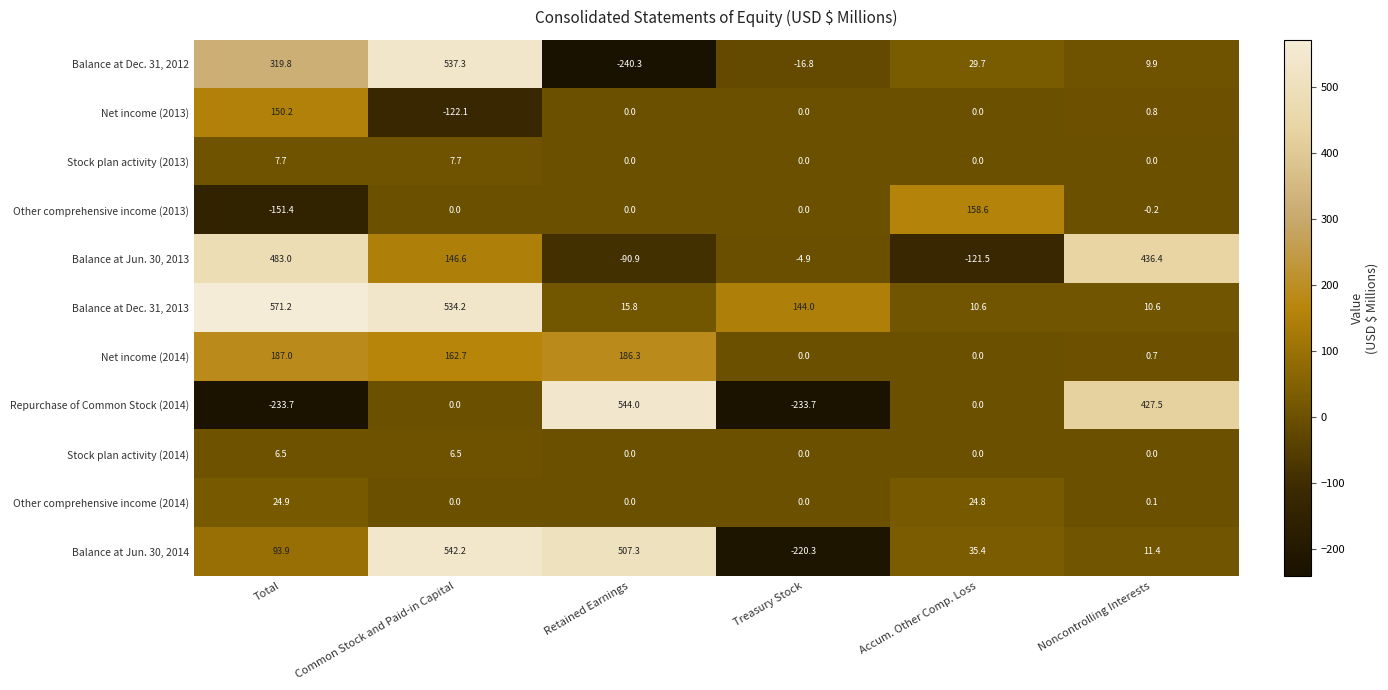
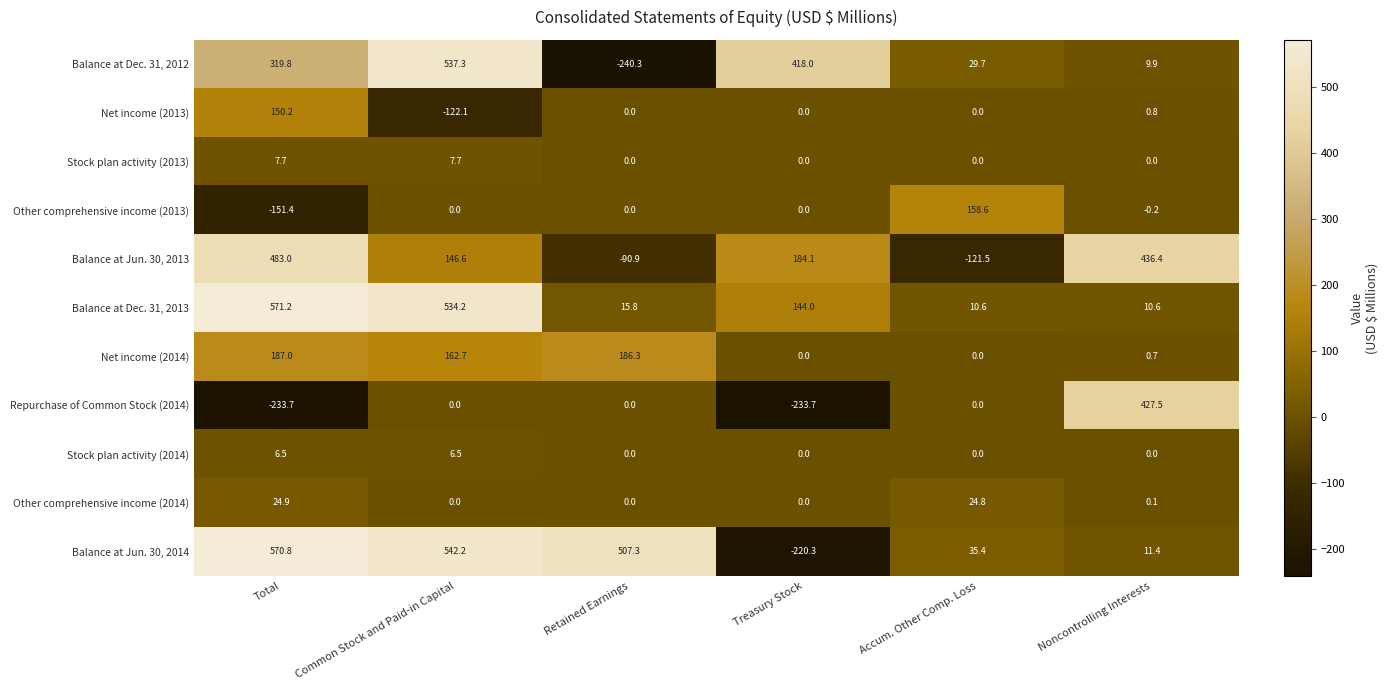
Balance at Dec. 31, 2012, Treasury Stock: -16.8 -> 418.0
Balance at Jun. 30, 2013, Treasury Stock: -4.9 -> 184.1
Repurchase of Common Stock (2014), Retained Earnings: 544.0 -> 0.0
Balance at Jun. 30, 2014, Total: 93.9 -> 570.8
